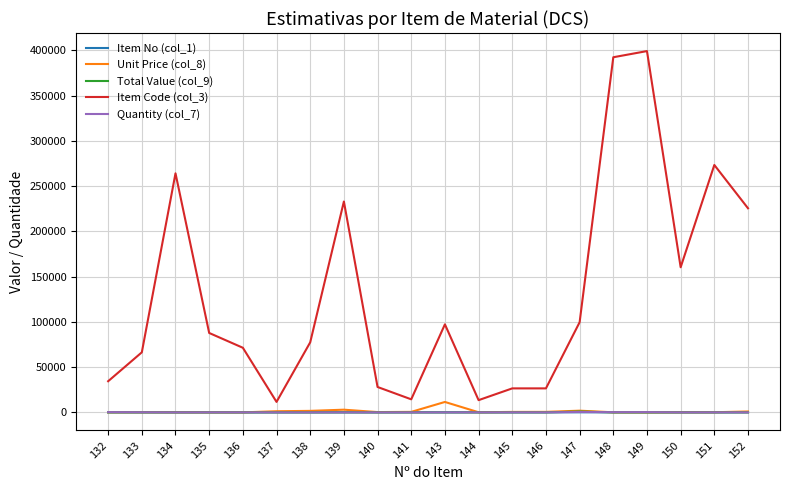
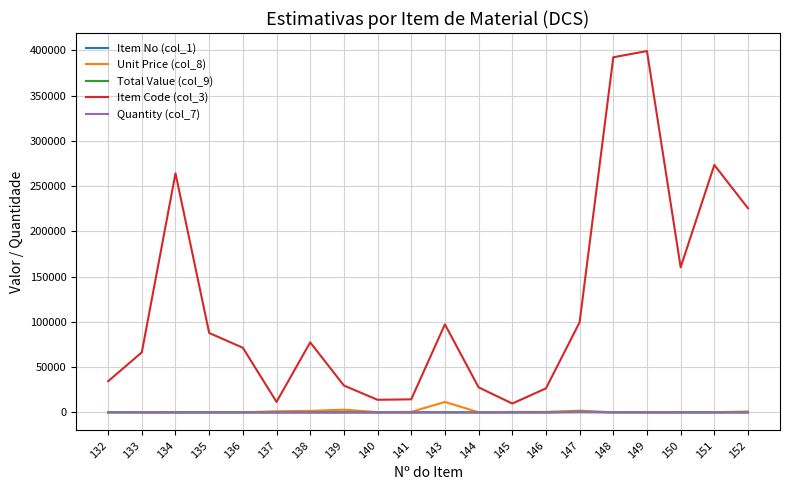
Item Code (col_3), 139: 230000 -> 30000
Item Code (col_3), 140: 30000 -> 10000
Item Code (col_3), 144: 10000 -> 30000
Item Code (col_3), 145: 30000 -> 10000
